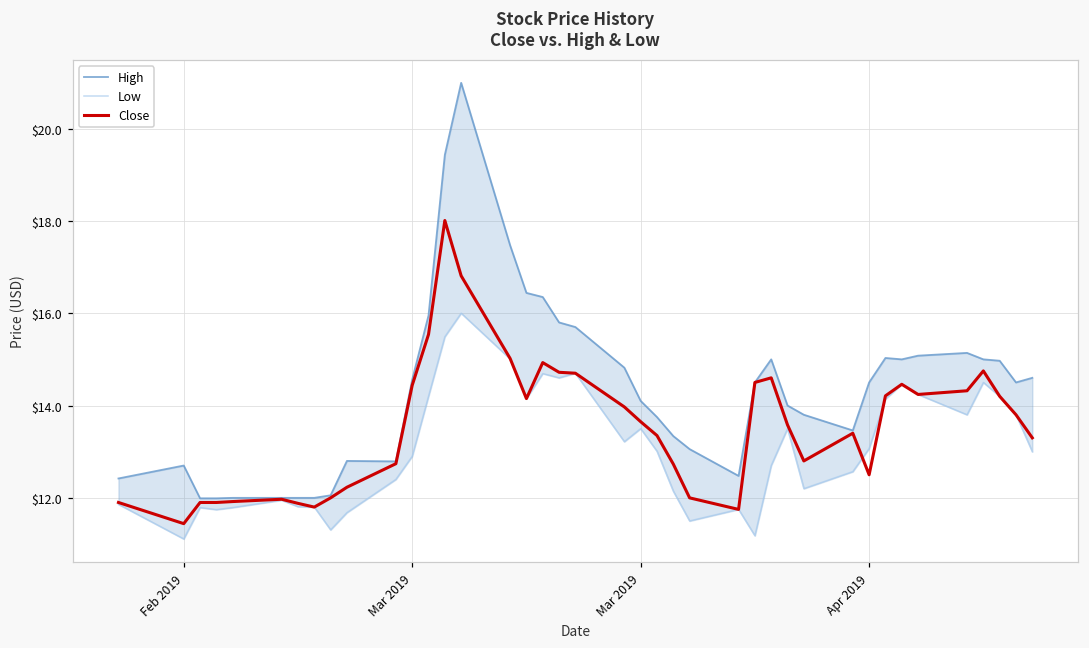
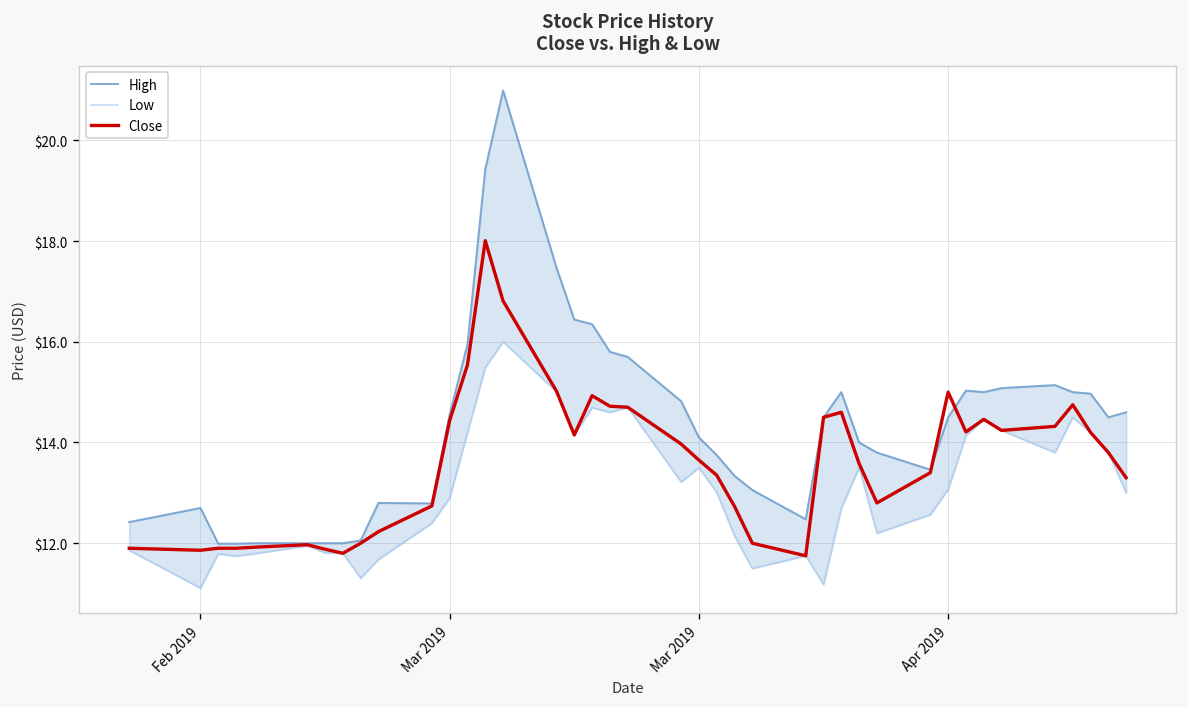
Close, Feb 2019: $11.4 -> $11.9
Close, Apr 2019: $12.5 -> $15.0
